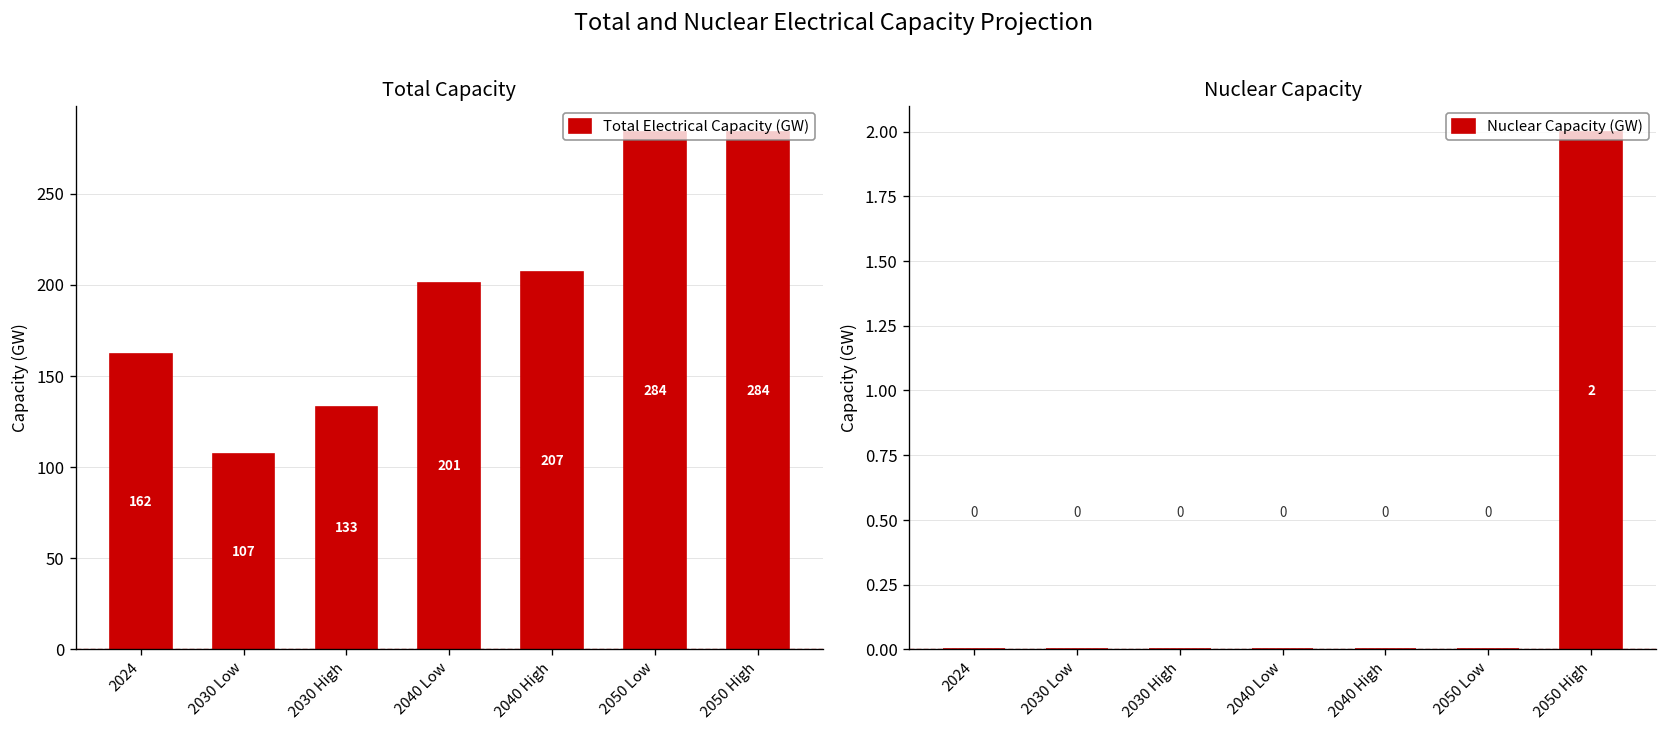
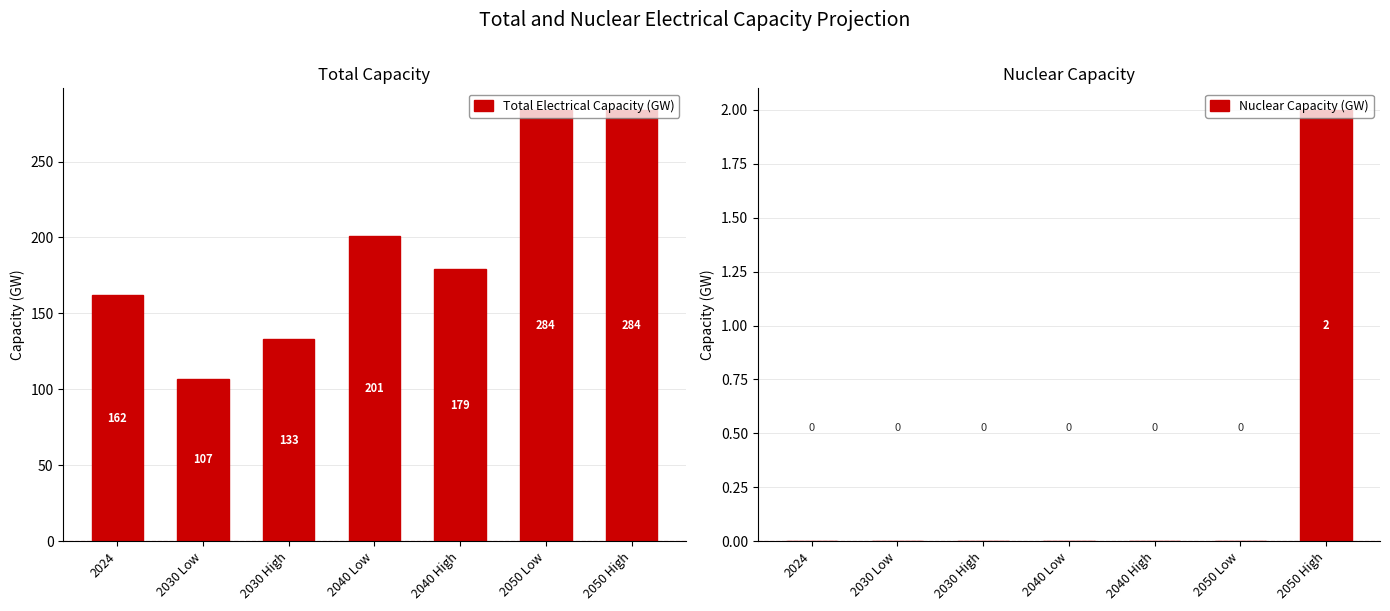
Total Capacity, 2040 High: 207 -> 179
